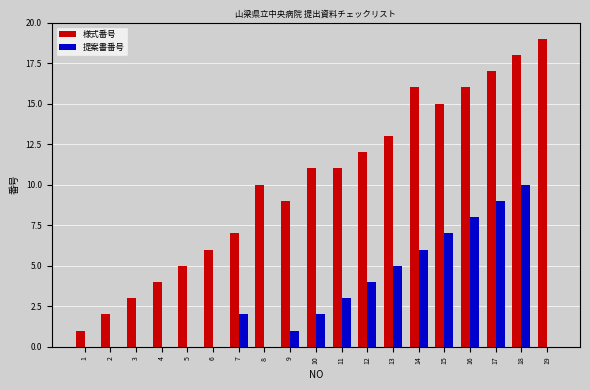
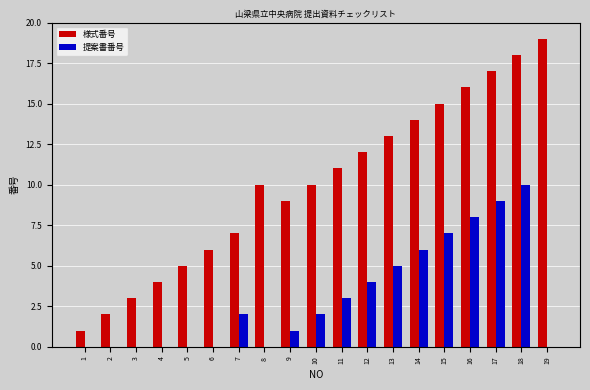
様式番号, 10: 11 -> 10
様式番号, 14: 16 -> 14
